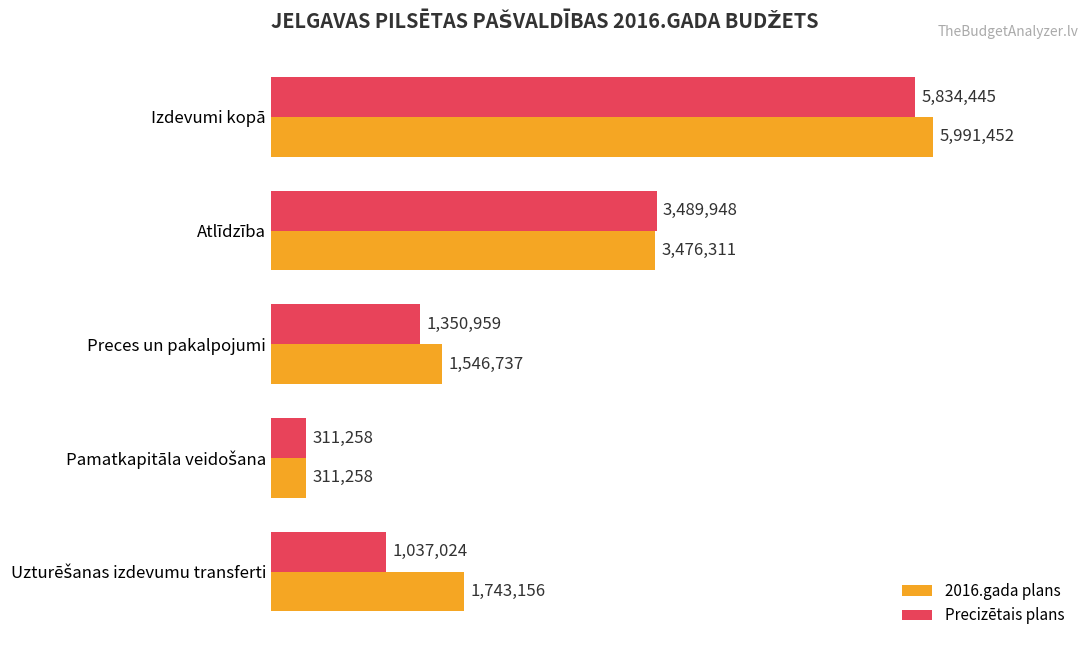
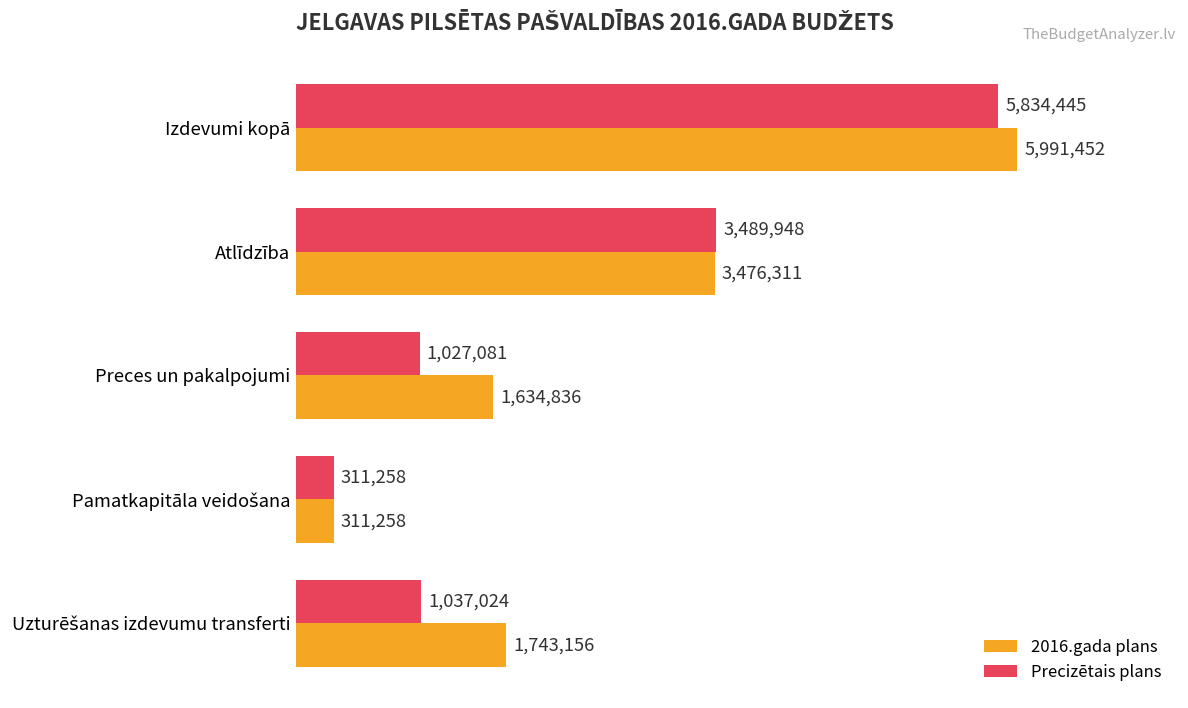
Precizētais plans, Preces un pakalpojumi: 1,350,959 -> 1,027,081
2016.gada plans, Preces un pakalpojumi: 1,546,737 -> 1,634,836
